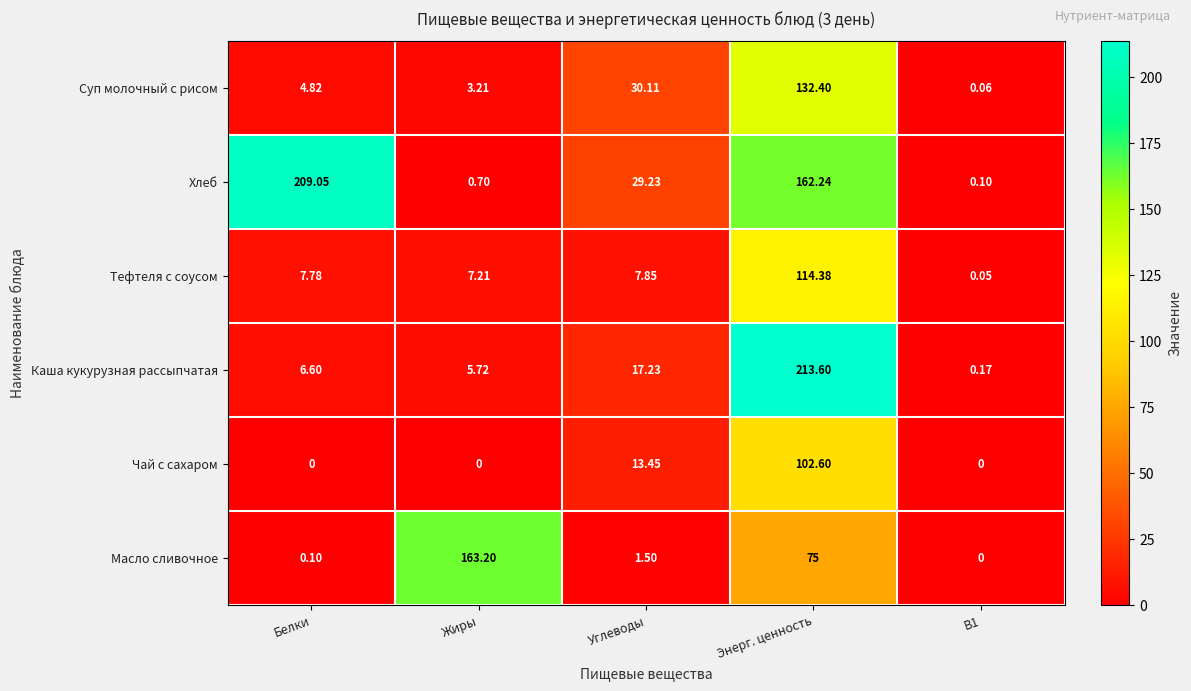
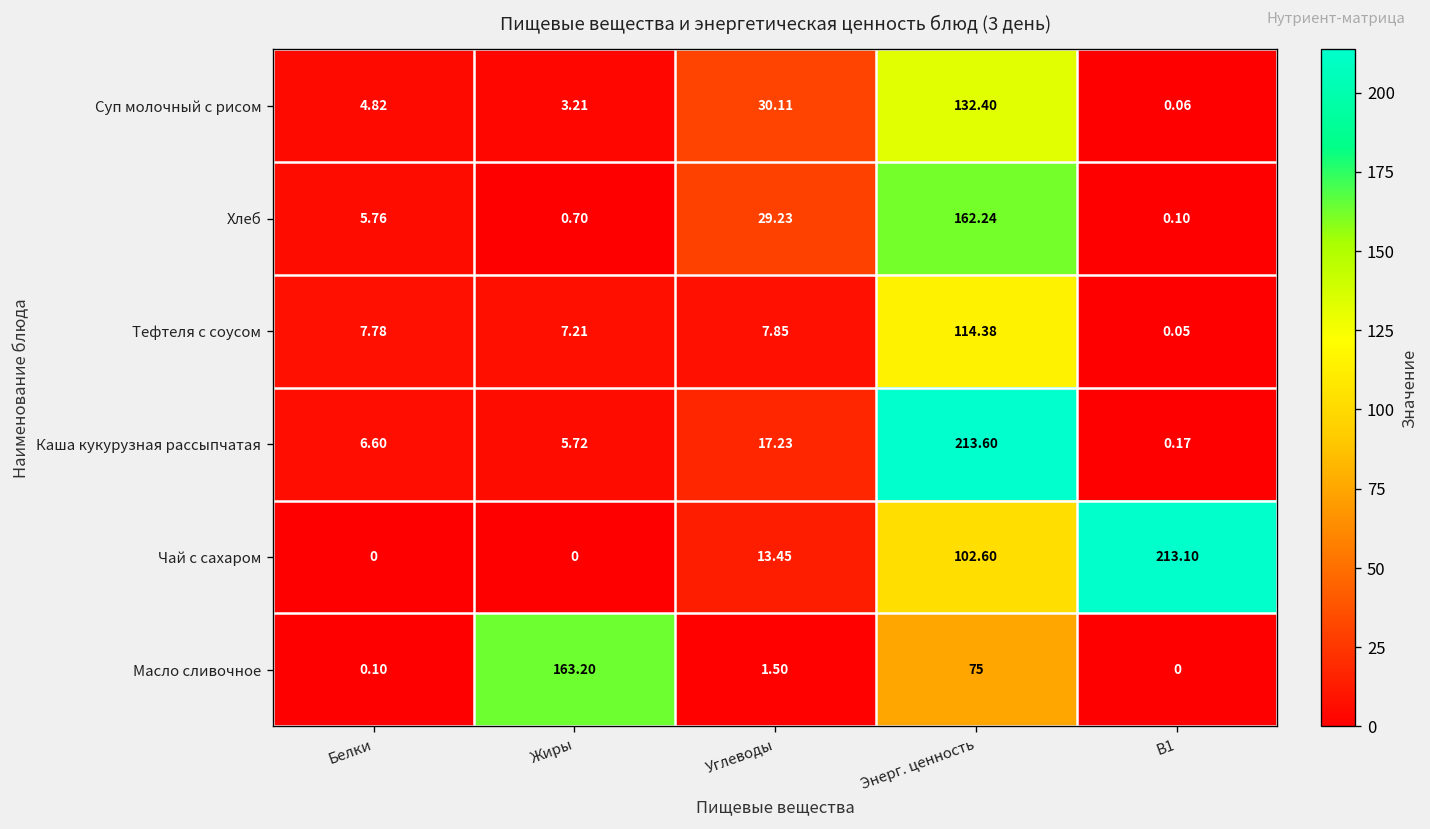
Хлеб, Белки: 209.05 -> 5.76
Чай с сахаром, В1: 0 -> 213.10
